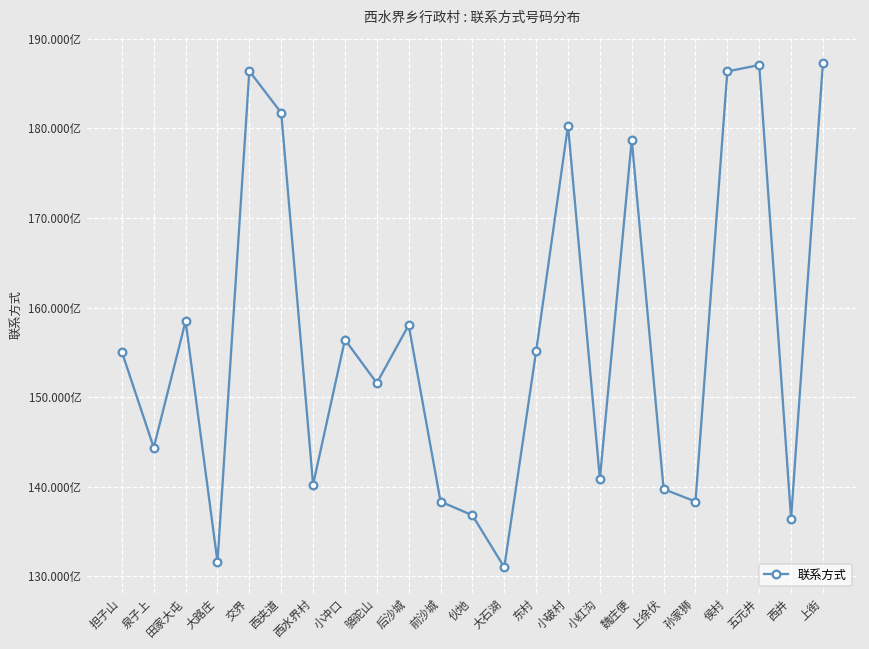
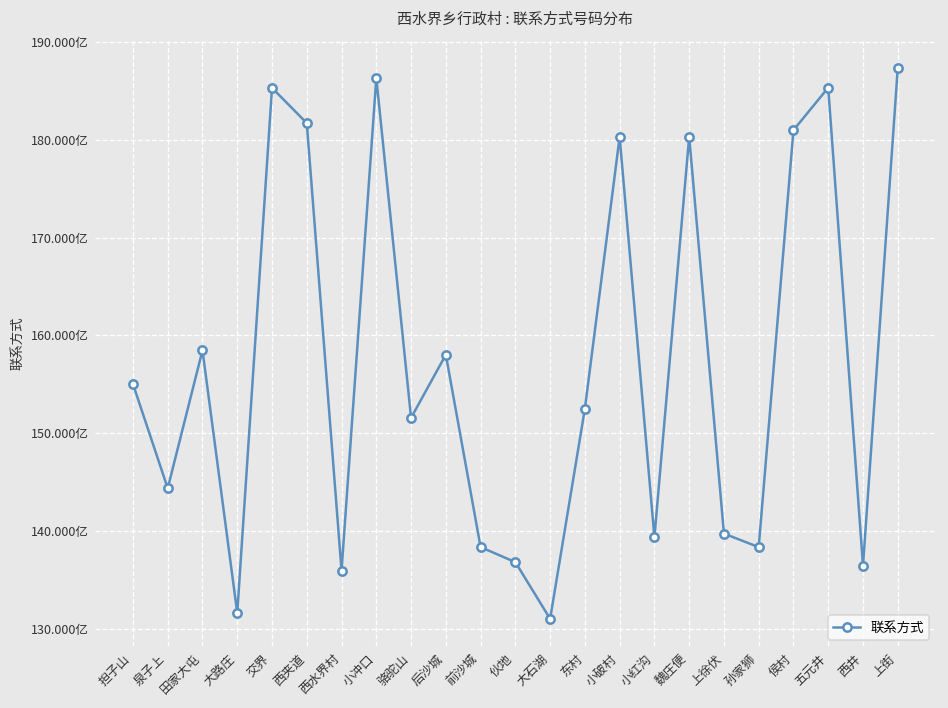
交界: 186亿 -> 185亿
西水界村: 140亿 -> 136亿
小冲口: 156亿 -> 186亿
东村: 155亿 -> 153亿
小红沟: 141亿 -> 139亿
魏庄便: 179亿 -> 180亿
侯村: 186亿 -> 181亿
五元井: 187亿 -> 185亿
